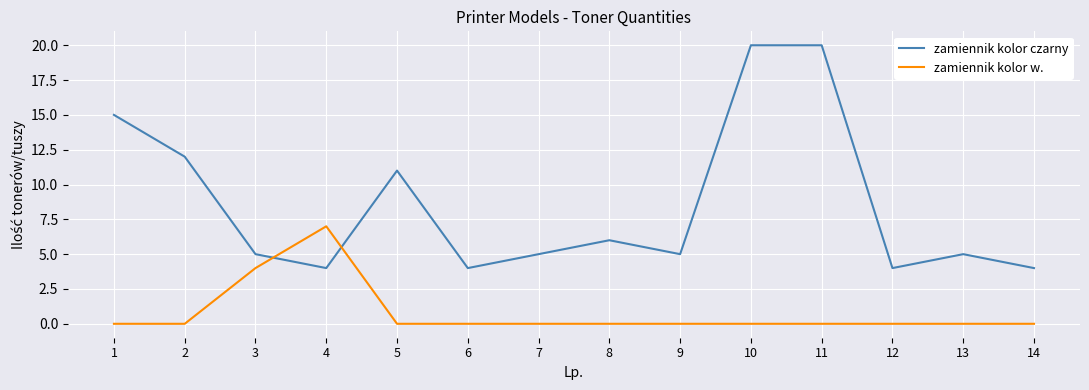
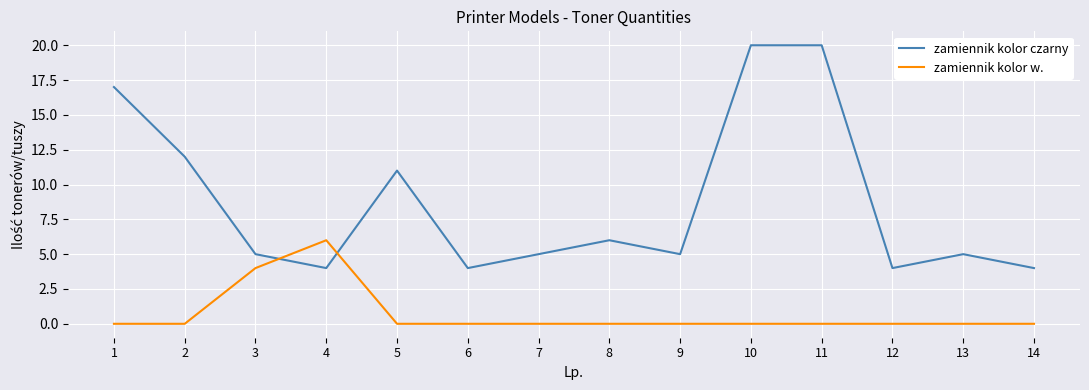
zamiennik kolor czarny, 1: 15 -> 17
zamiennik kolor w., 4: 7 -> 6
